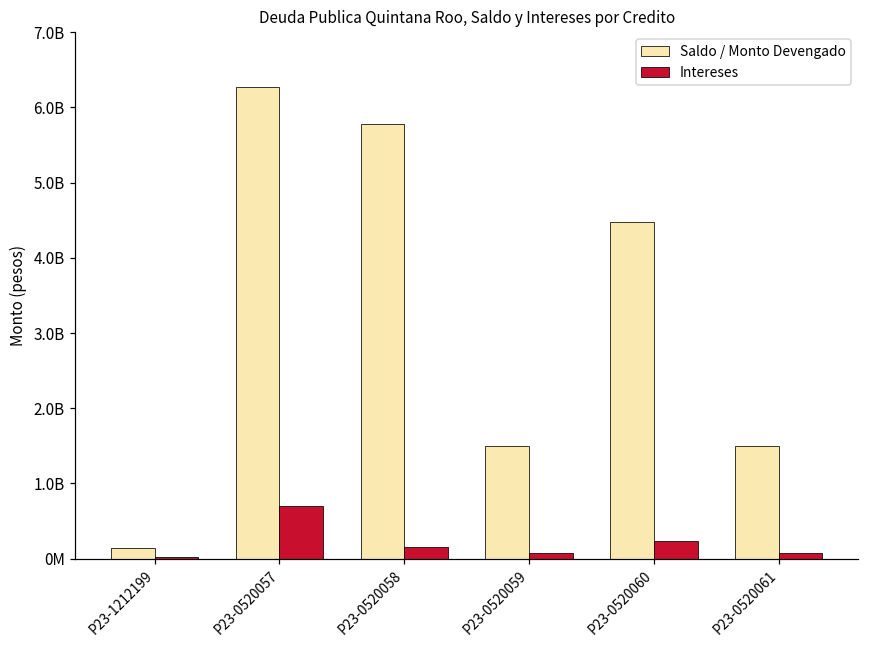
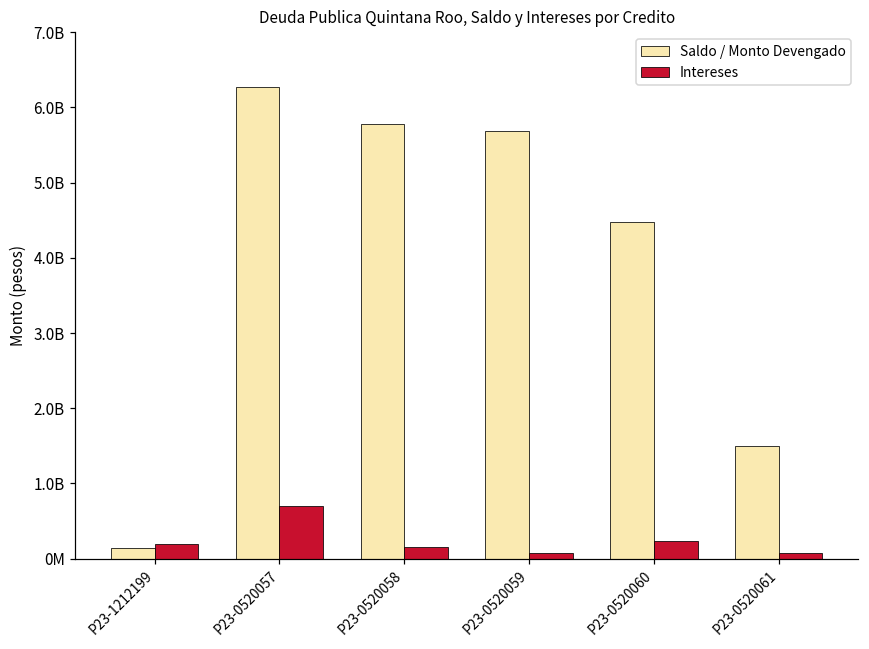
Intereses, P23-1212199: 0 -> 200000000
Saldo / Monto Devengado, P23-0520059: 1500000000 -> 5700000000
